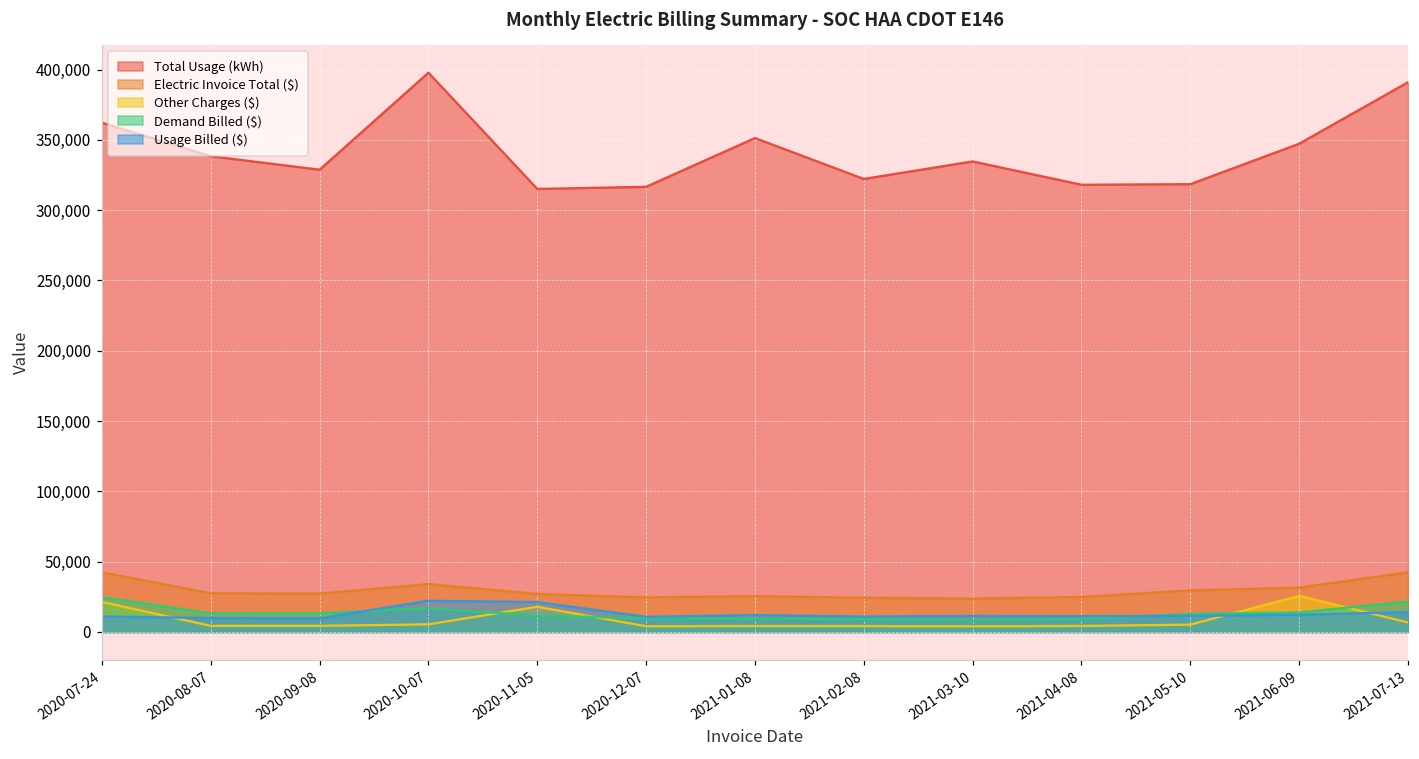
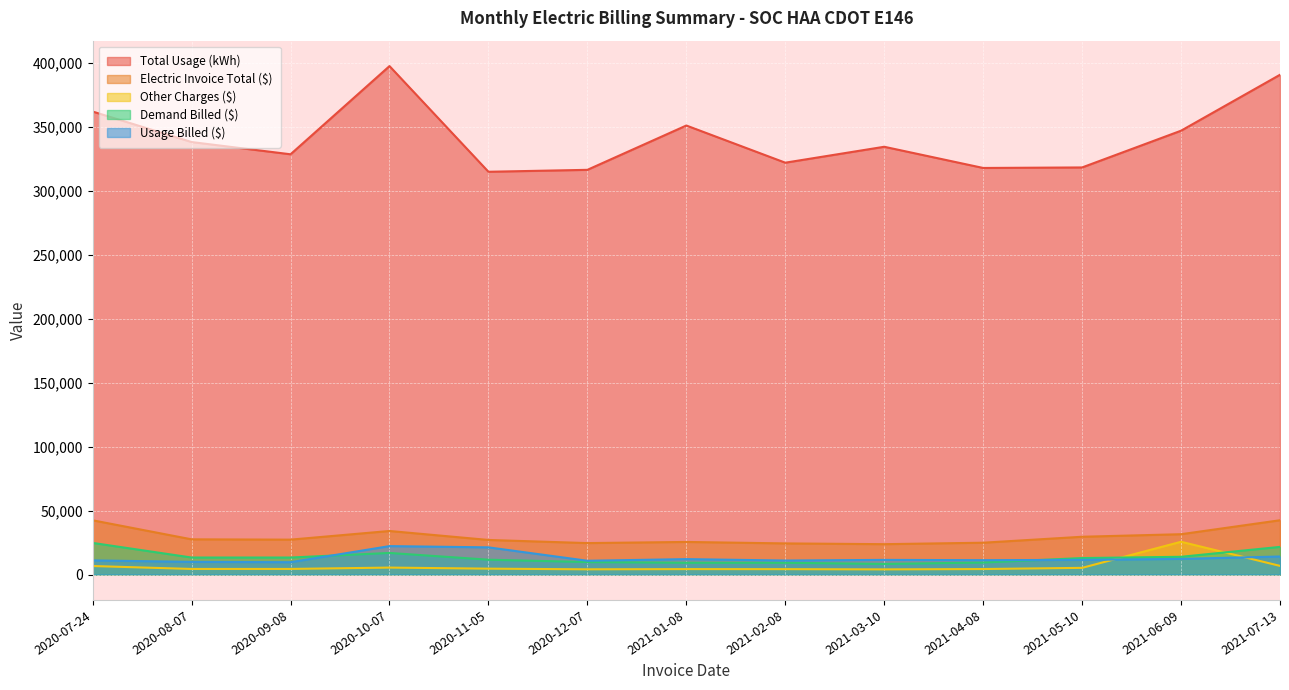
Other Charges ($), 2020-07-24: 21,000 -> 7,000
Other Charges ($), 2020-11-05: 18,000 -> 5,000
